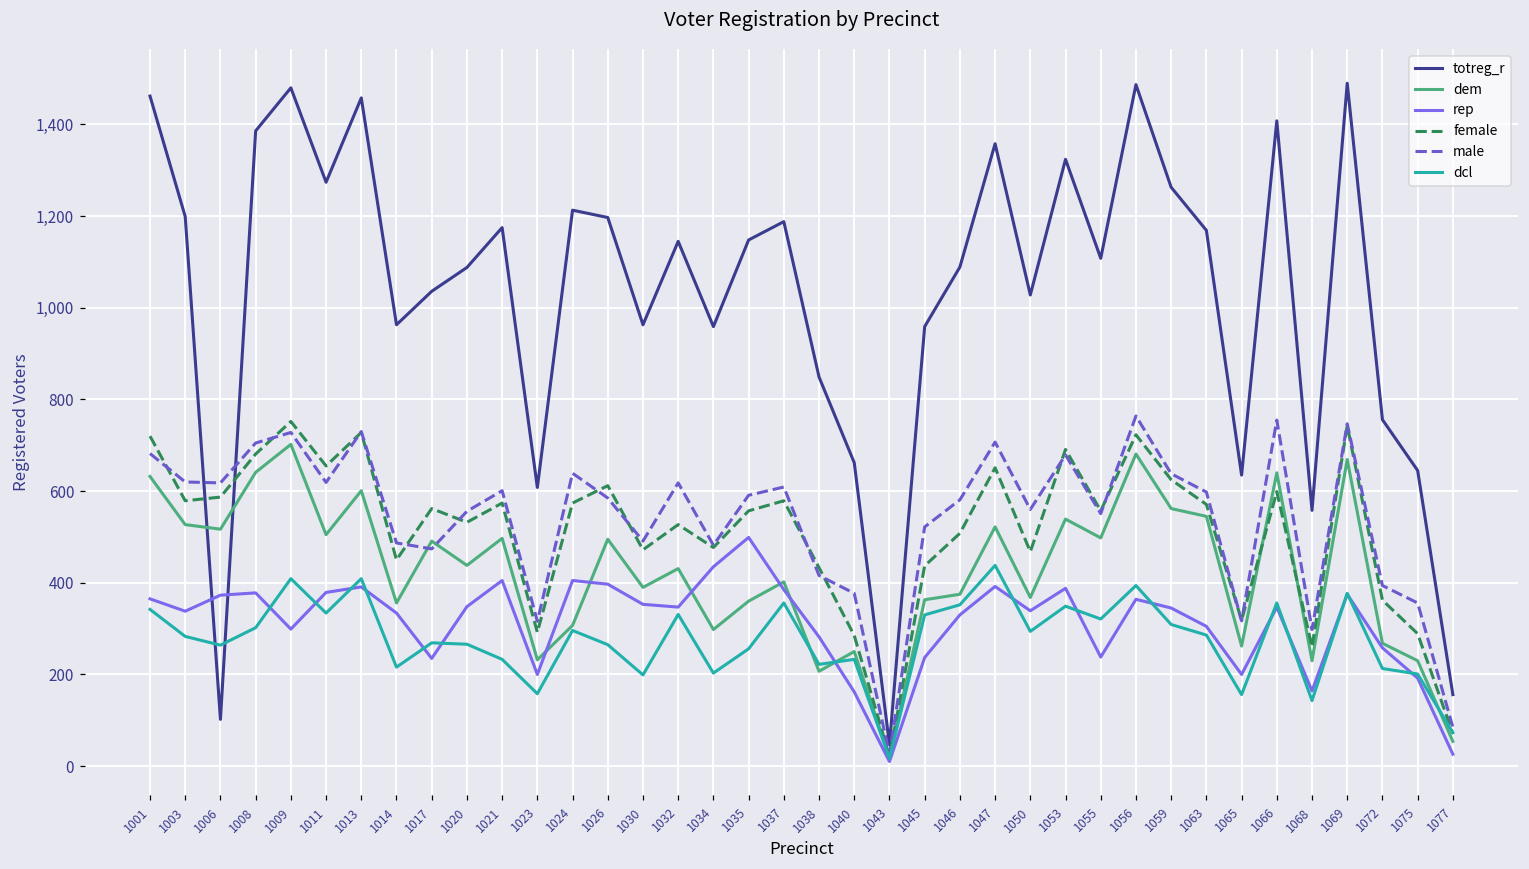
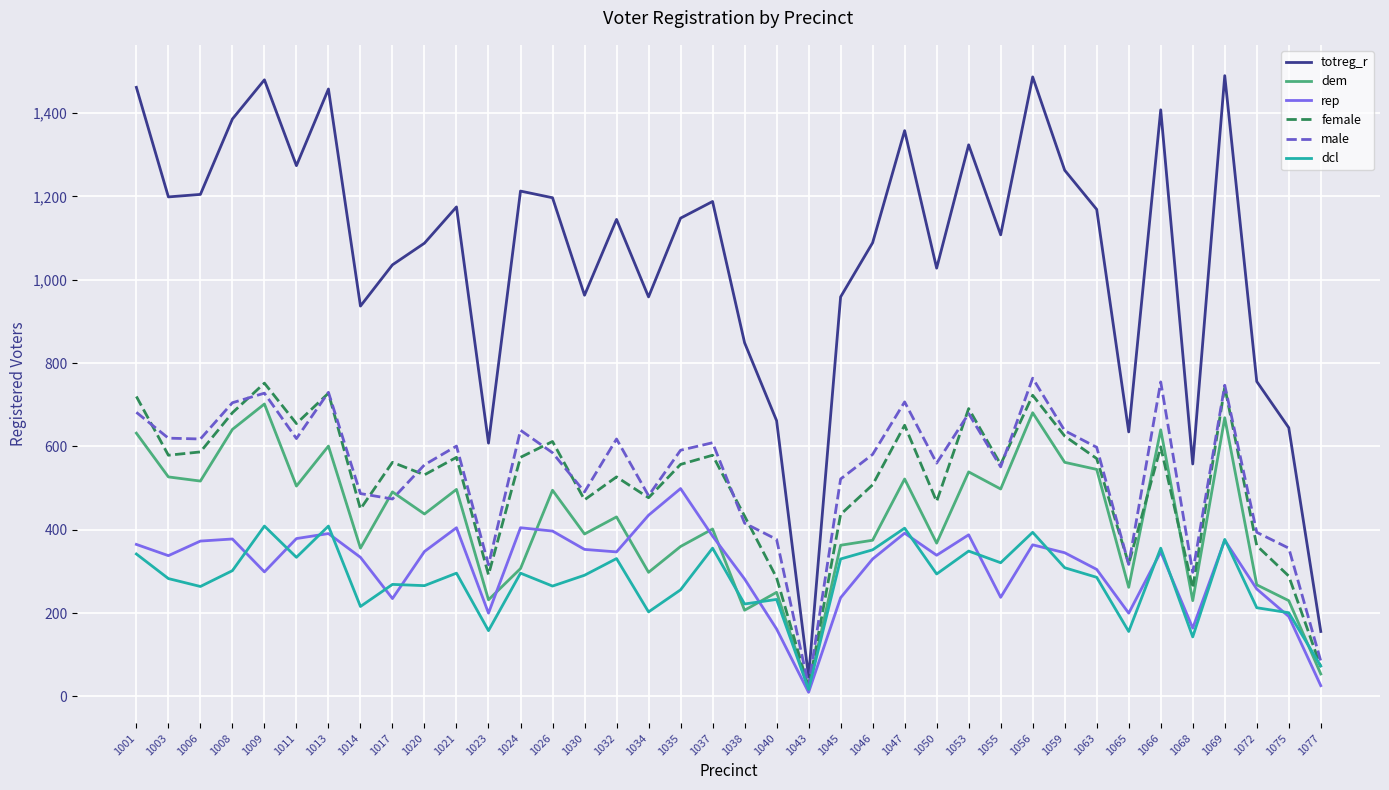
totreg_r, 1006: 100 -> 1,210
totreg_r, 1014: 960 -> 940
dcl, 1021: 230 -> 300
dcl, 1030: 200 -> 290
dcl, 1047: 440 -> 400
